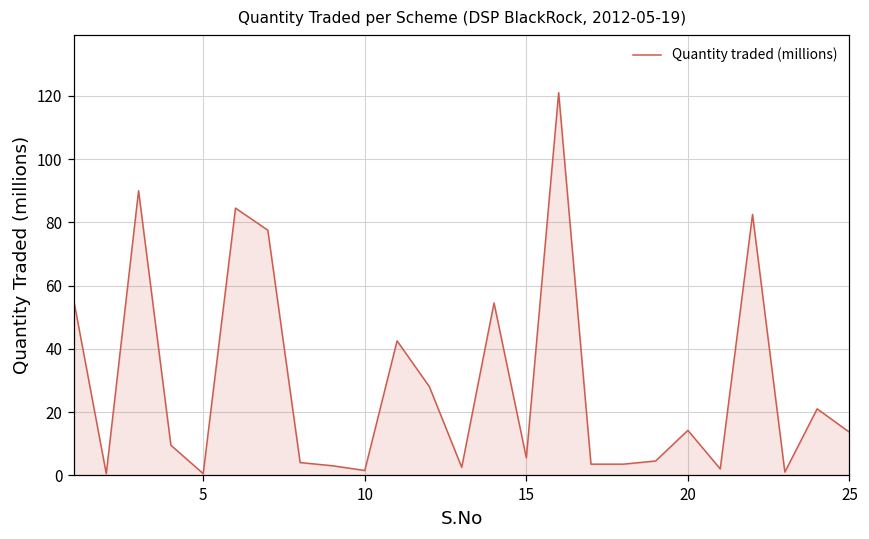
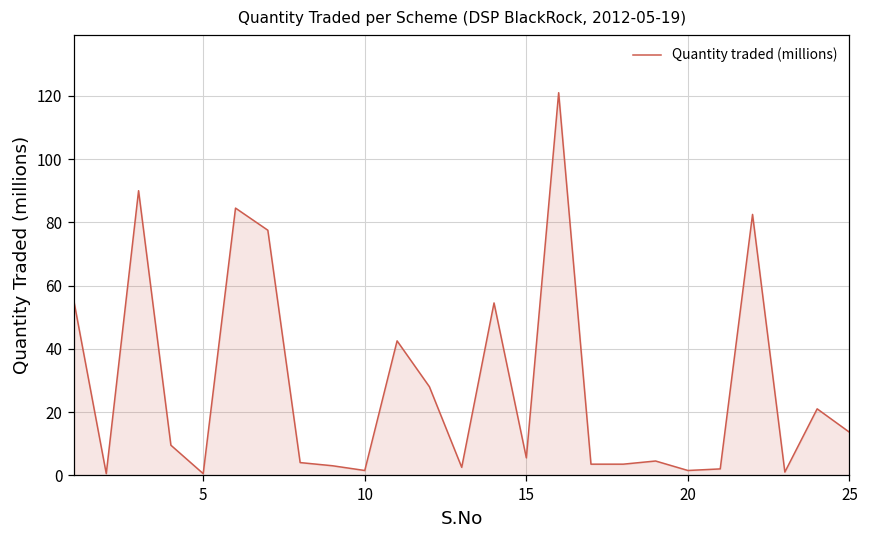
20: 14 -> 2
